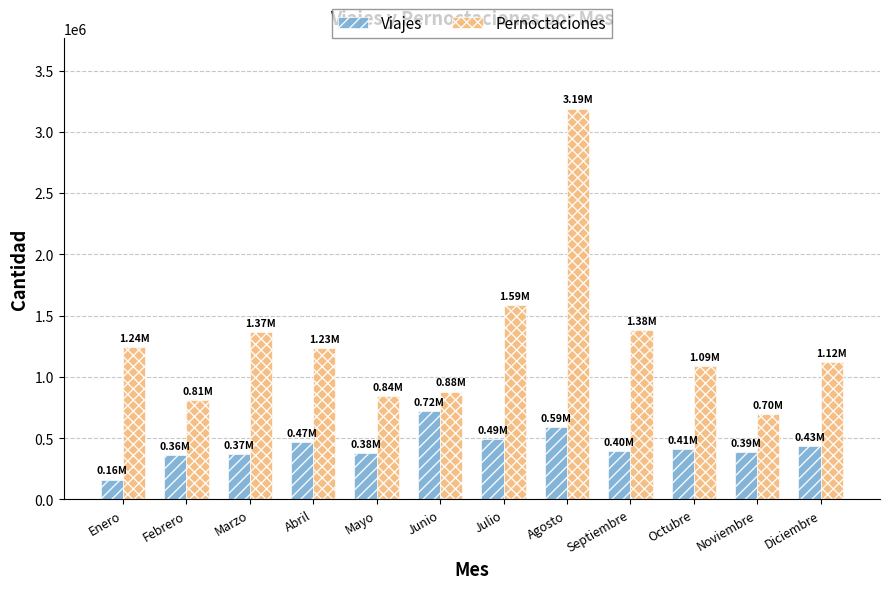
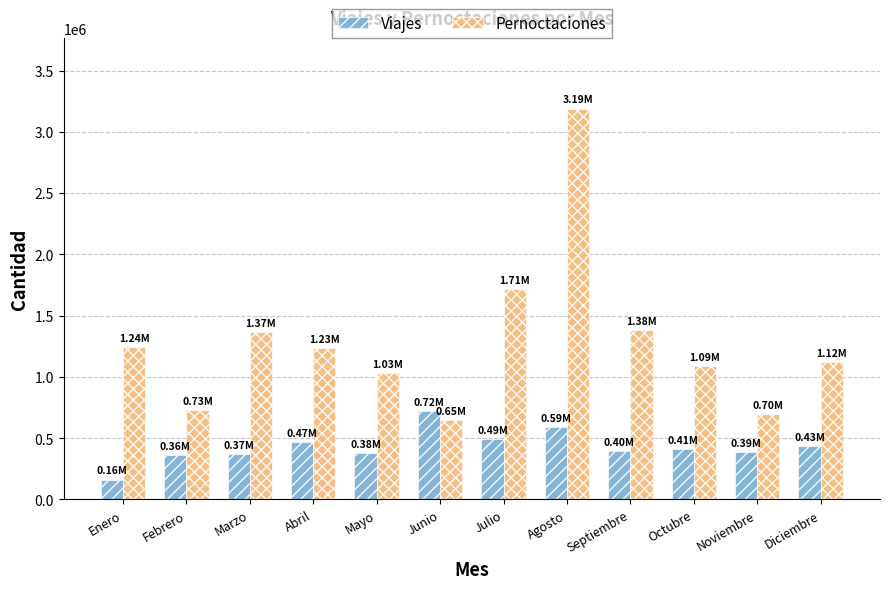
Pernoctaciones, Febrero: 0.81M -> 0.73M
Pernoctaciones, Mayo: 0.84M -> 1.03M
Pernoctaciones, Junio: 0.88M -> 0.65M
Pernoctaciones, Julio: 1.59M -> 1.71M
